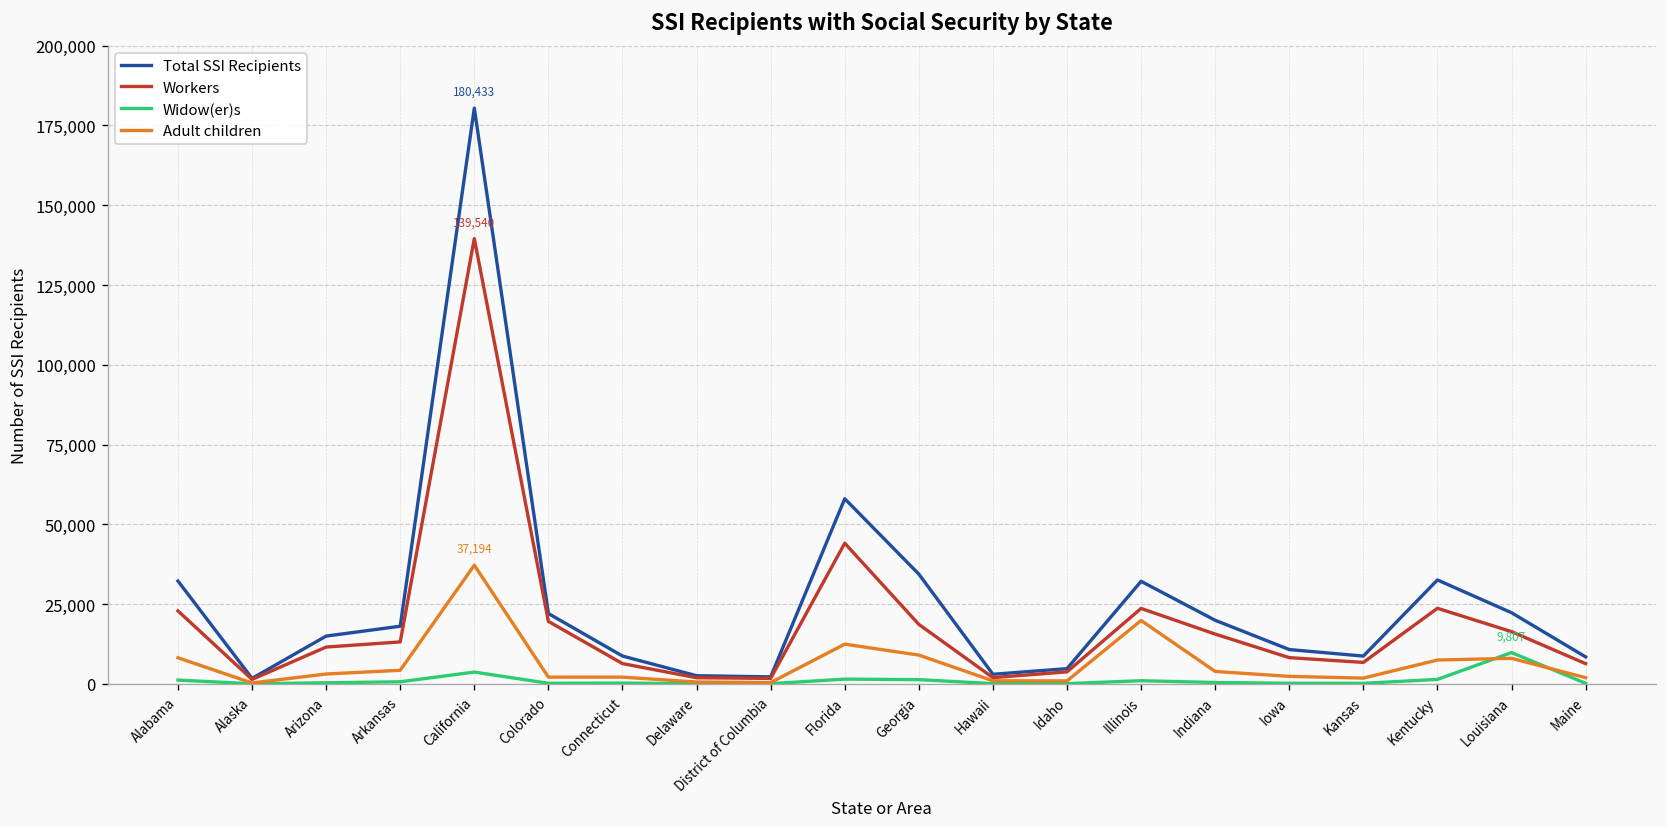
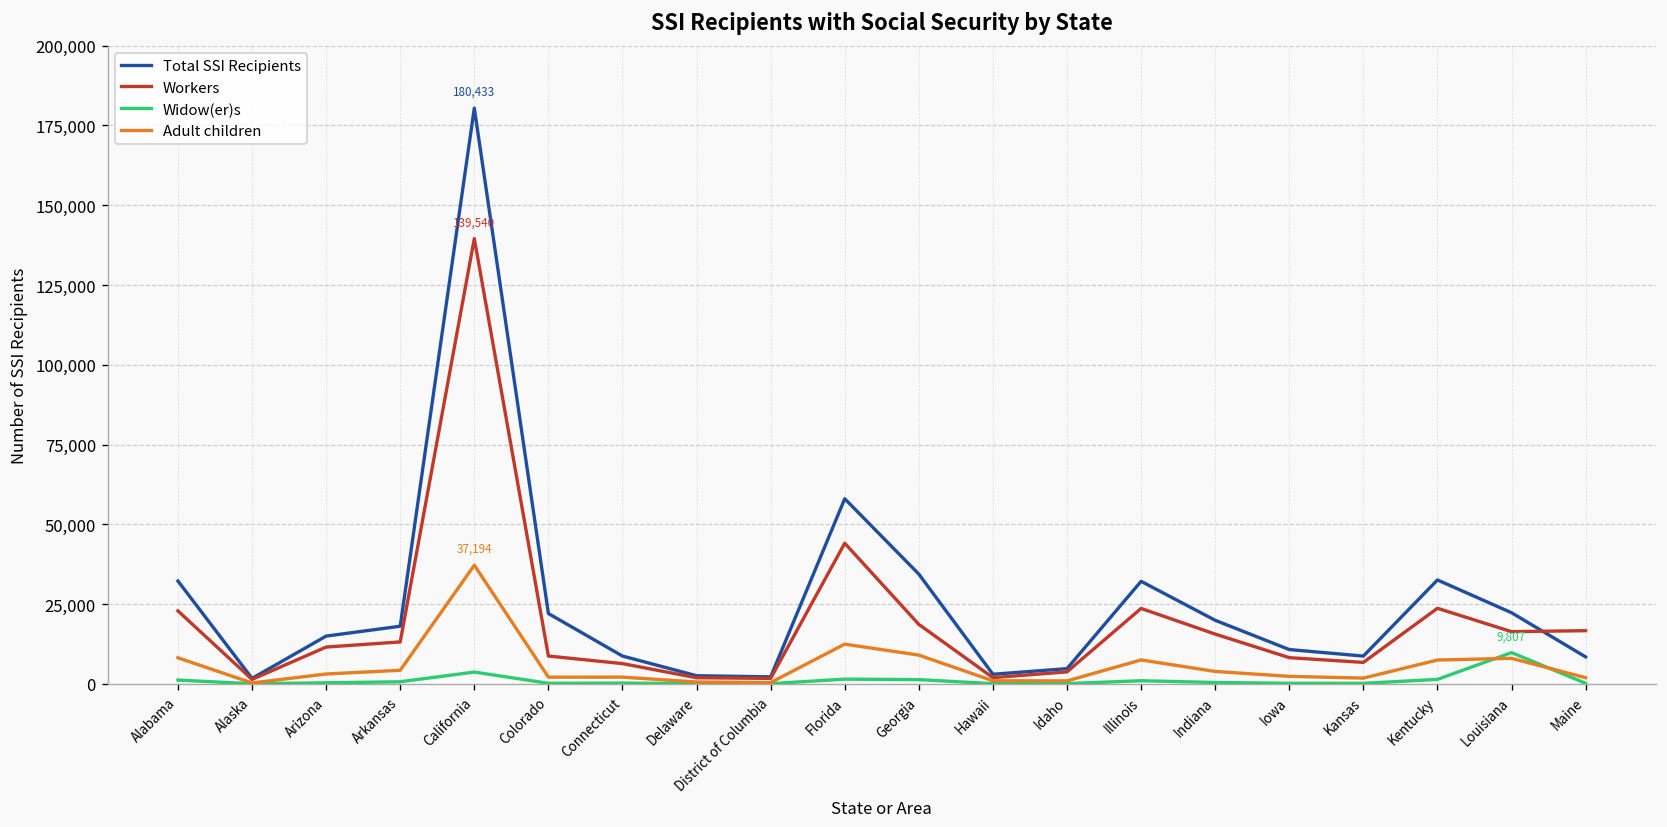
Workers, Colorado: 20,000 -> 9,000
Adult children, Illinois: 20,000 -> 8,000
Workers, Maine: 6,000 -> 17,000
